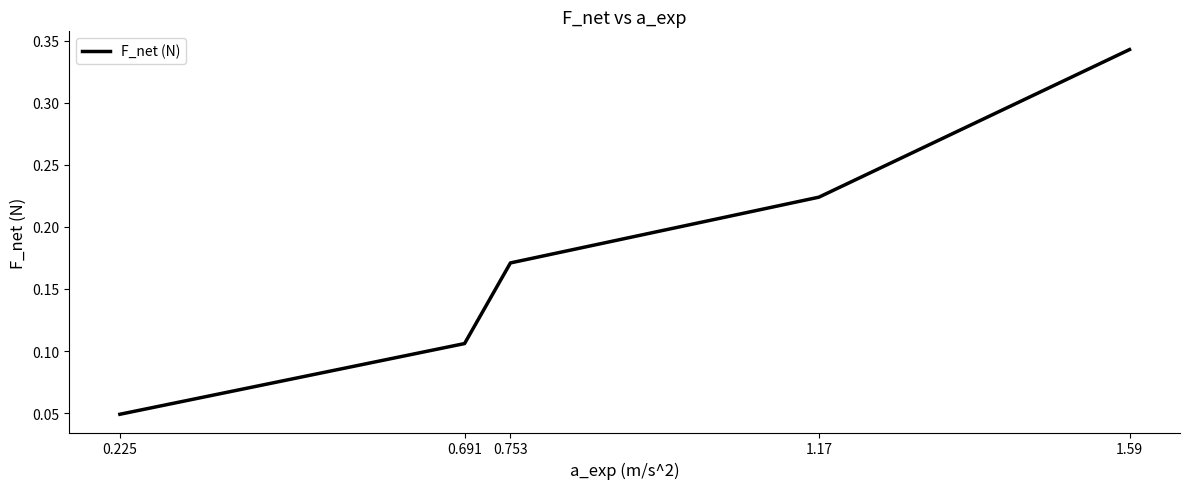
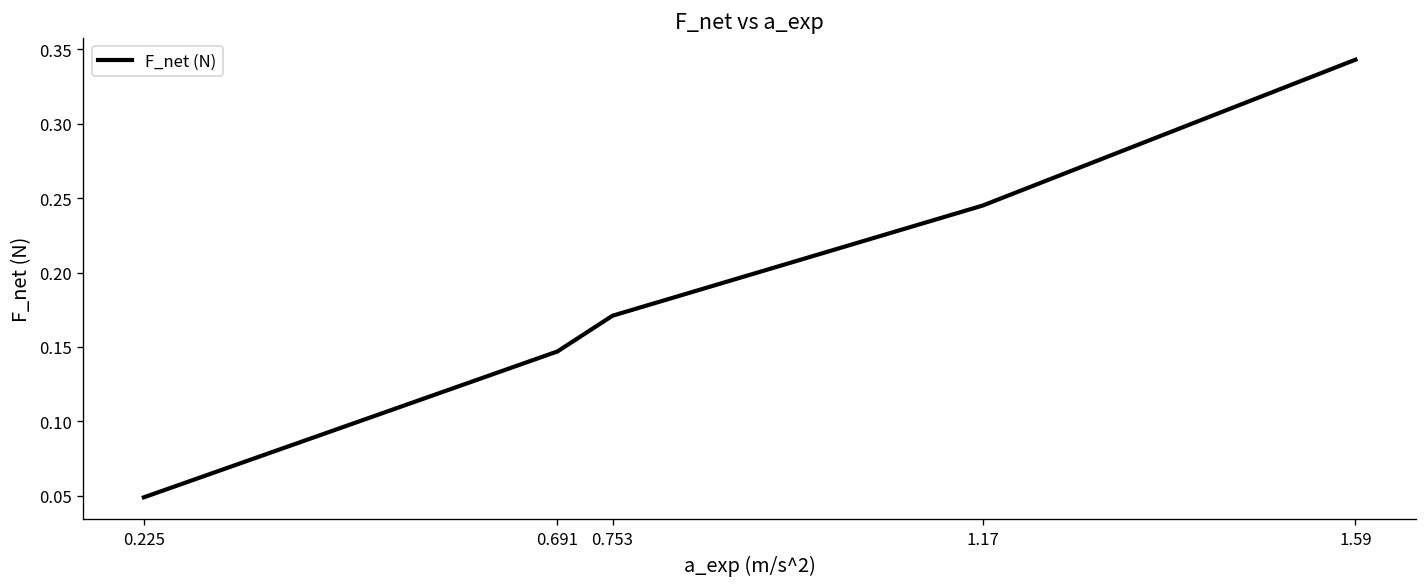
0.691: 0.106 -> 0.147
1.17: 0.224 -> 0.245
